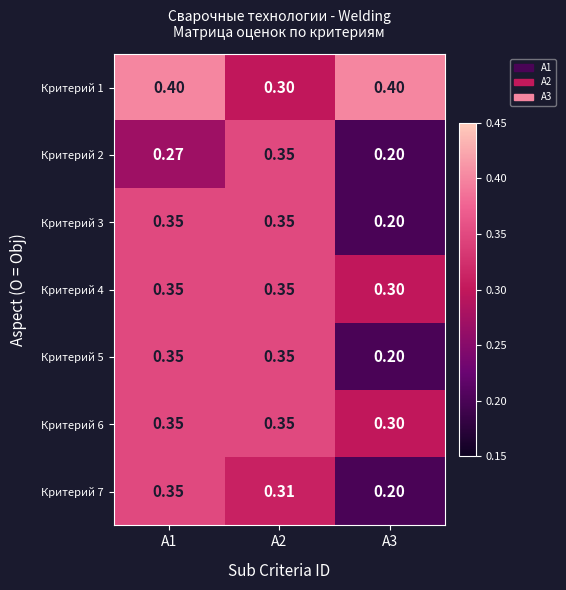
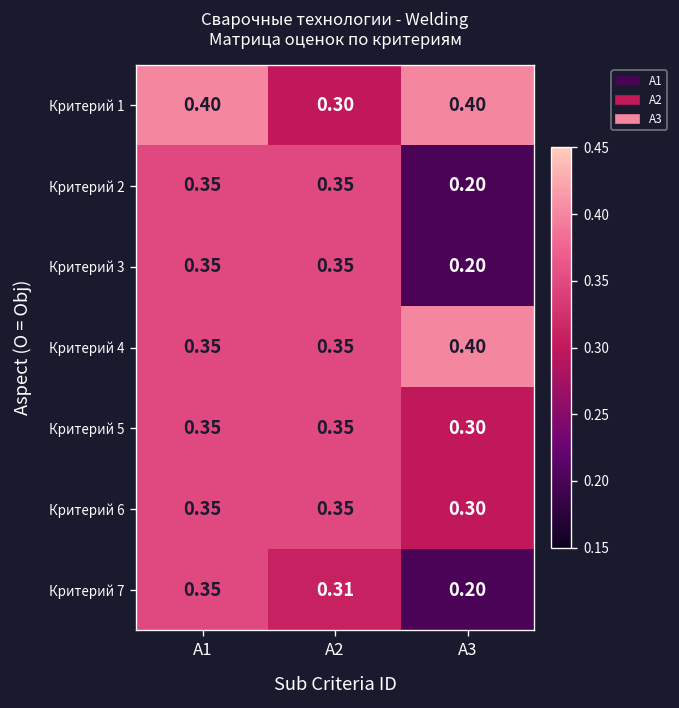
Критерий 2, A1: 0.27 -> 0.35
Критерий 4, A3: 0.30 -> 0.40
Критерий 5, A3: 0.20 -> 0.30
